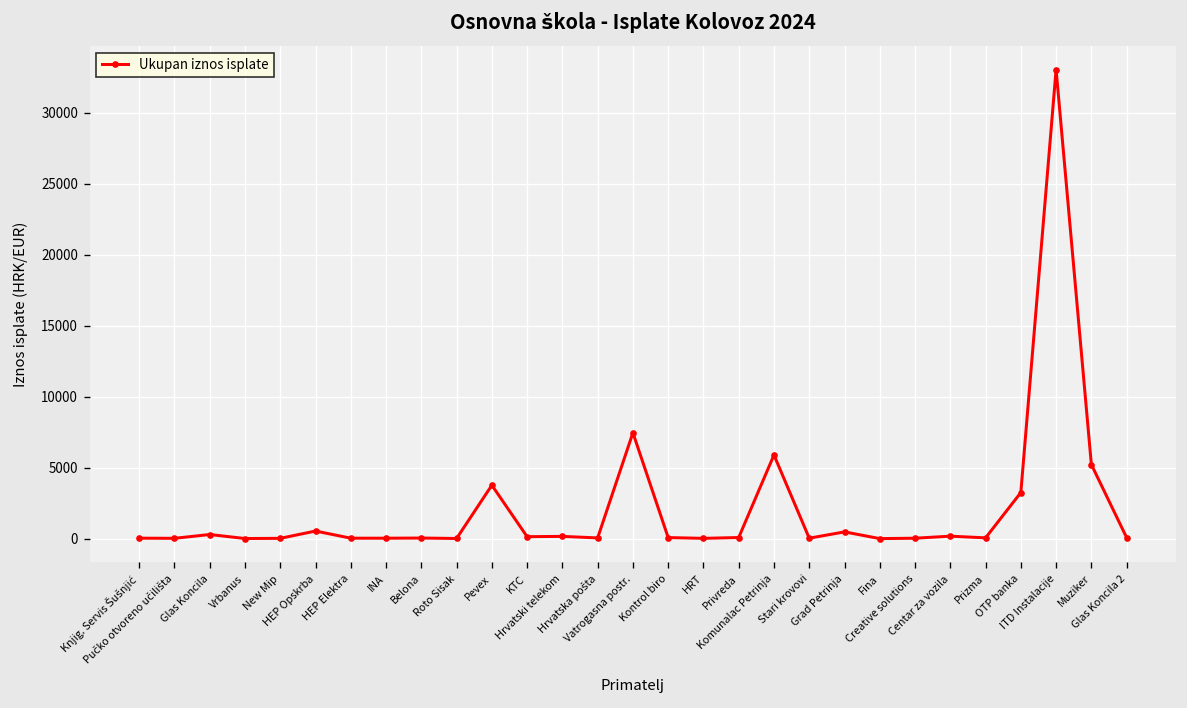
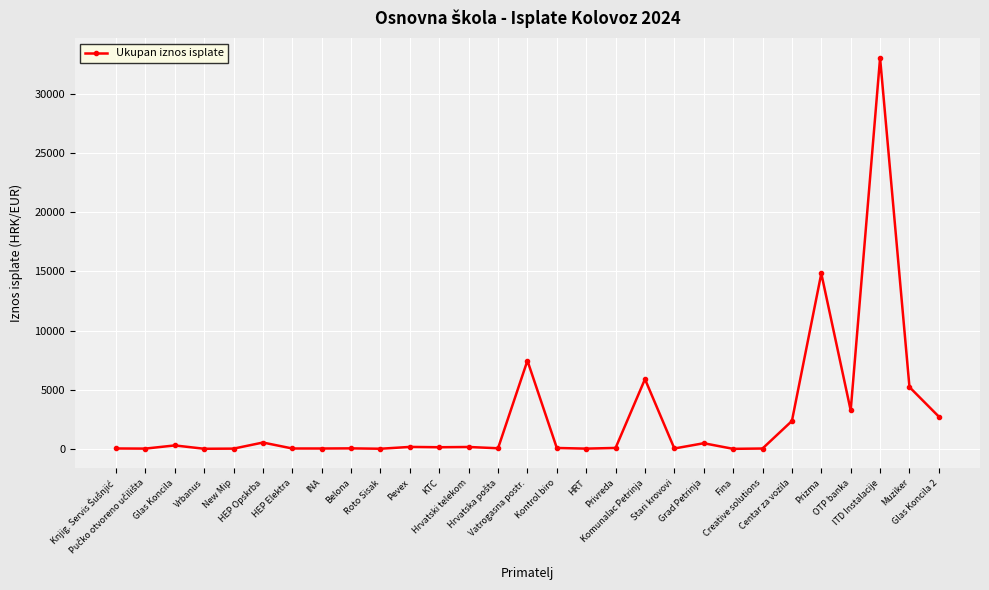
Pevex: 3800 -> 200
Centar za vozila: 200 -> 2400
Prizma: 100 -> 14800
Glas Koncila 2: 100 -> 2700
